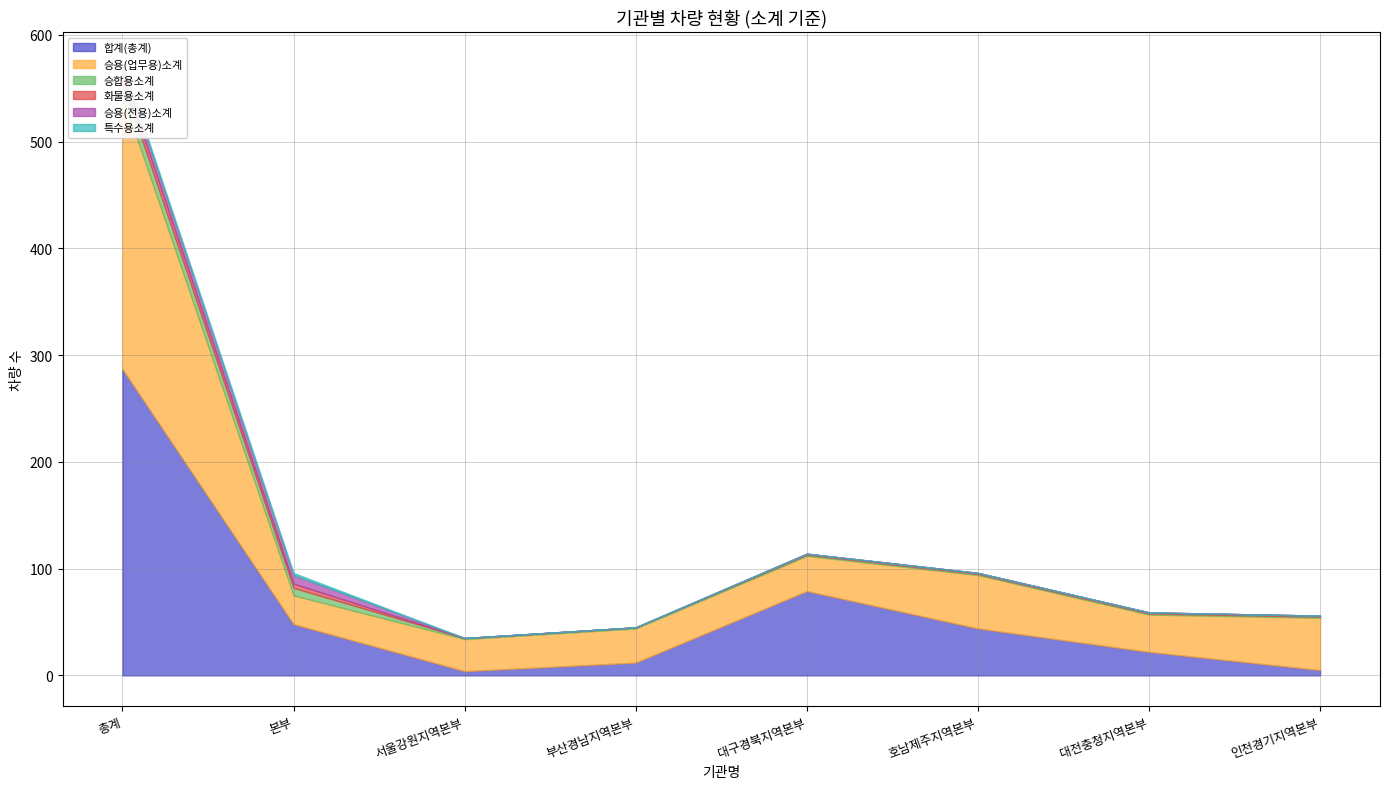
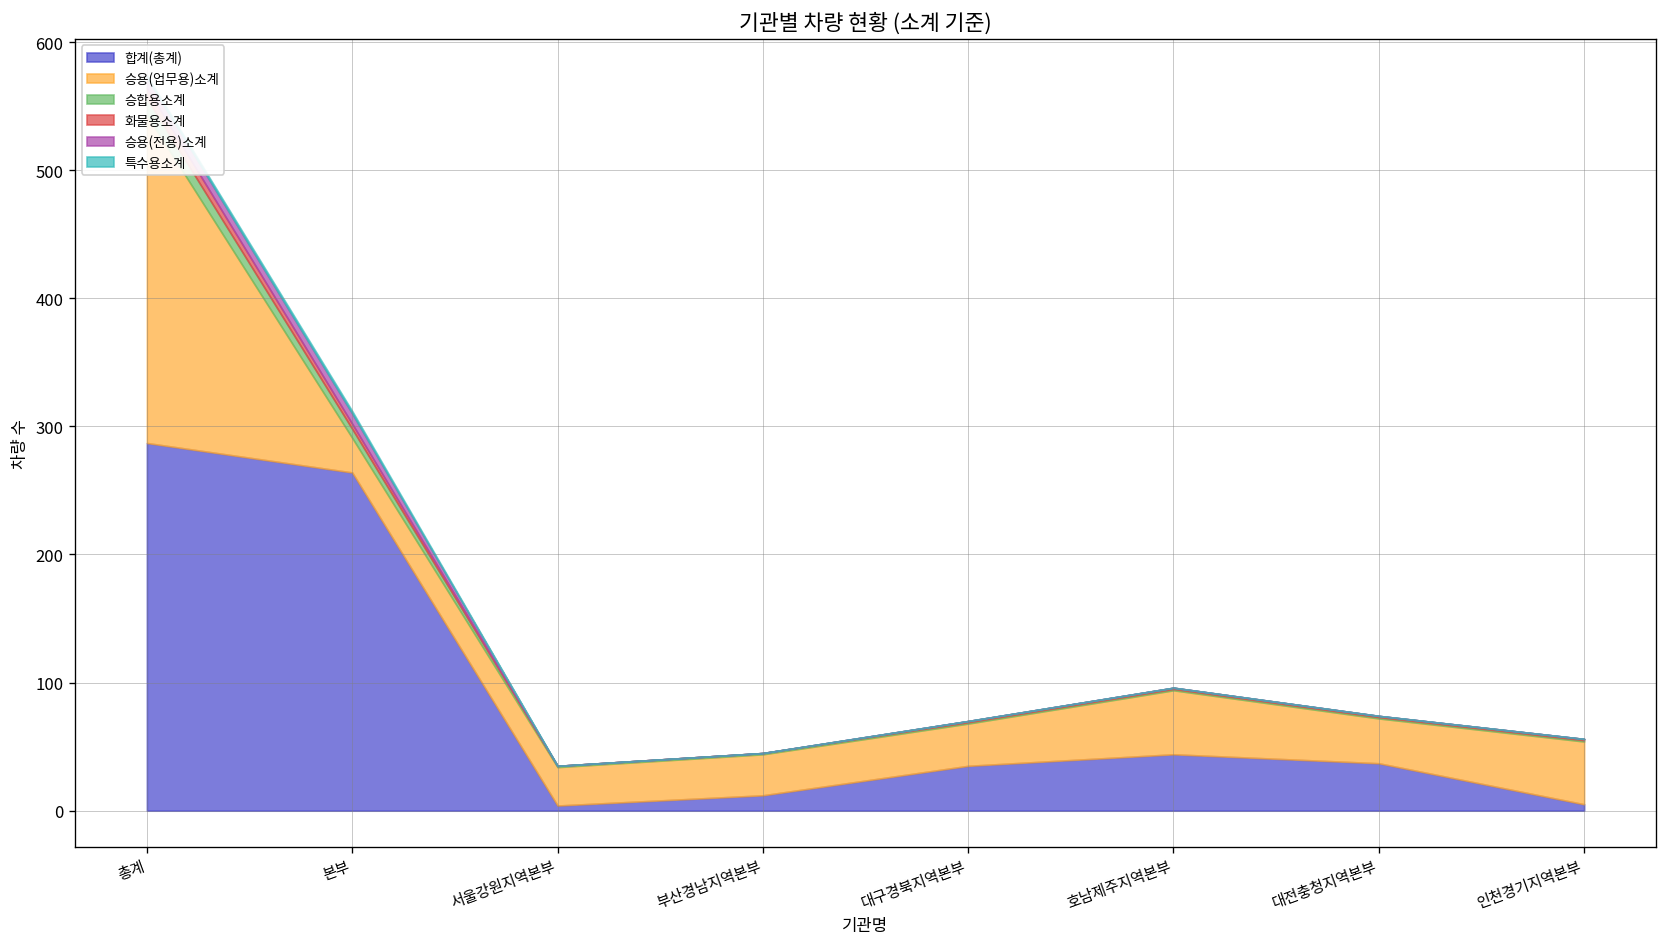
합계(총계), 본부: 48 -> 264
합계(총계), 대구경북지역본부: 79 -> 35
합계(총계), 대전충청지역본부: 22 -> 37
